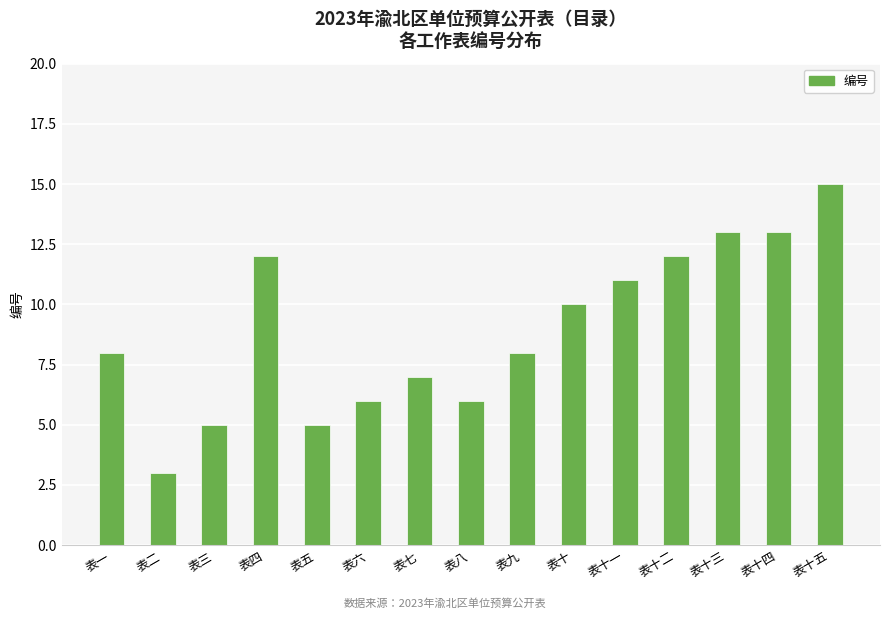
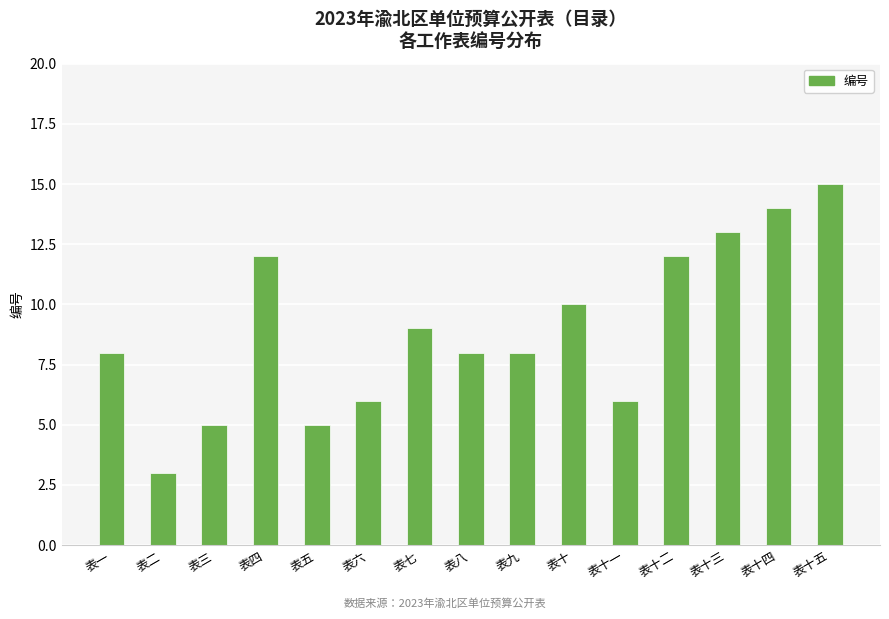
表七: 7 -> 9
表八: 6 -> 8
表十一: 11 -> 6
表十四: 13 -> 14
